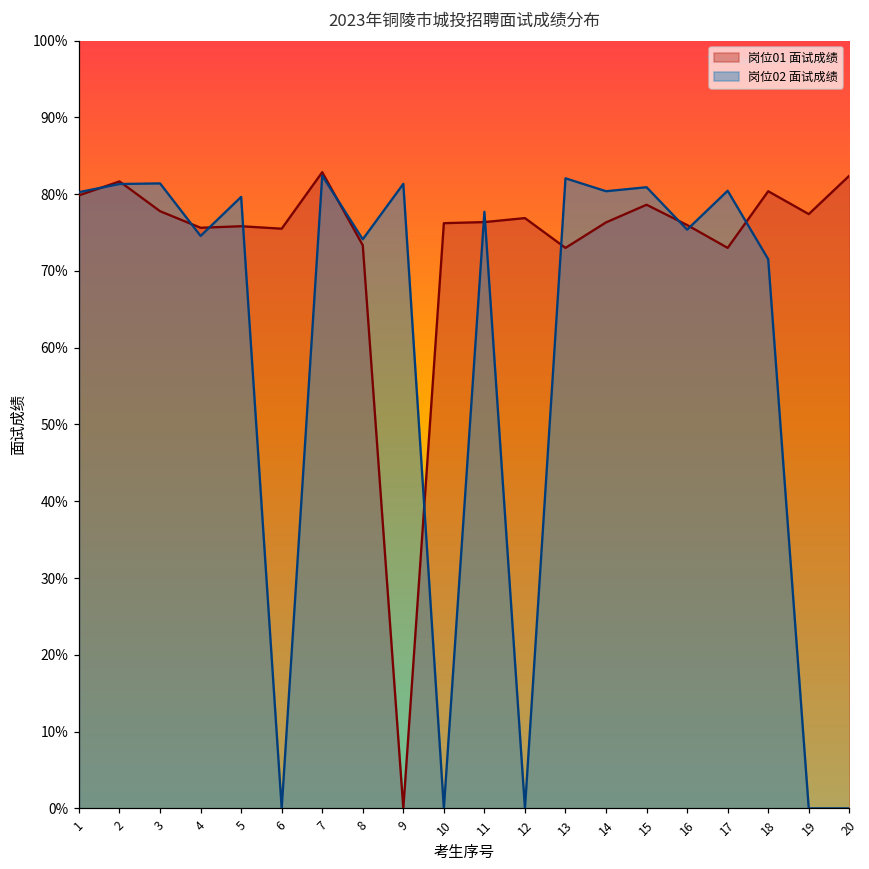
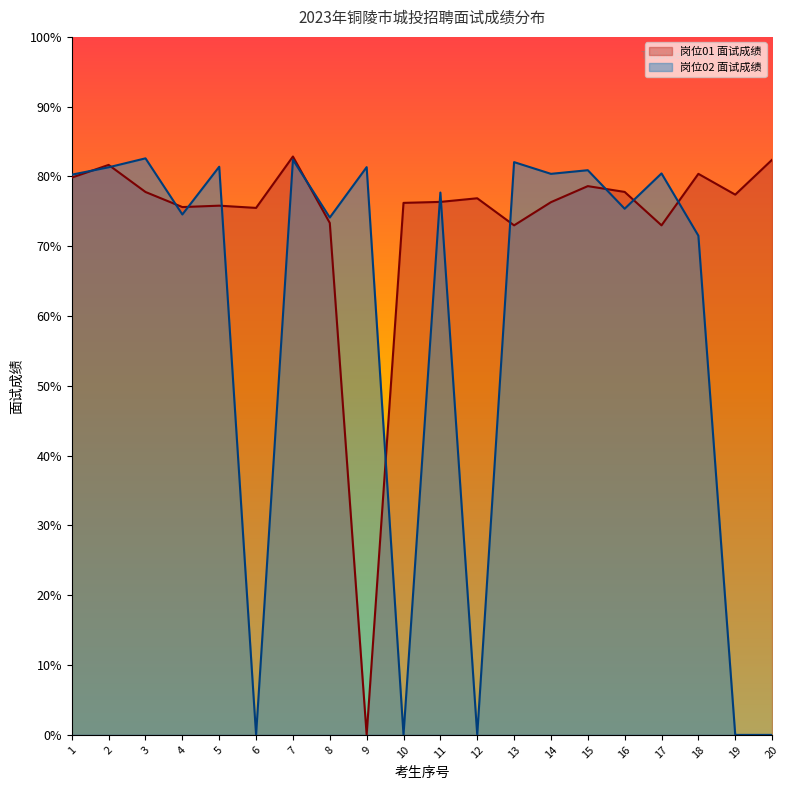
岗位02 面试成绩, 3: 81% -> 83%
岗位02 面试成绩, 5: 80% -> 81%
岗位01 面试成绩, 16: 76% -> 78%
